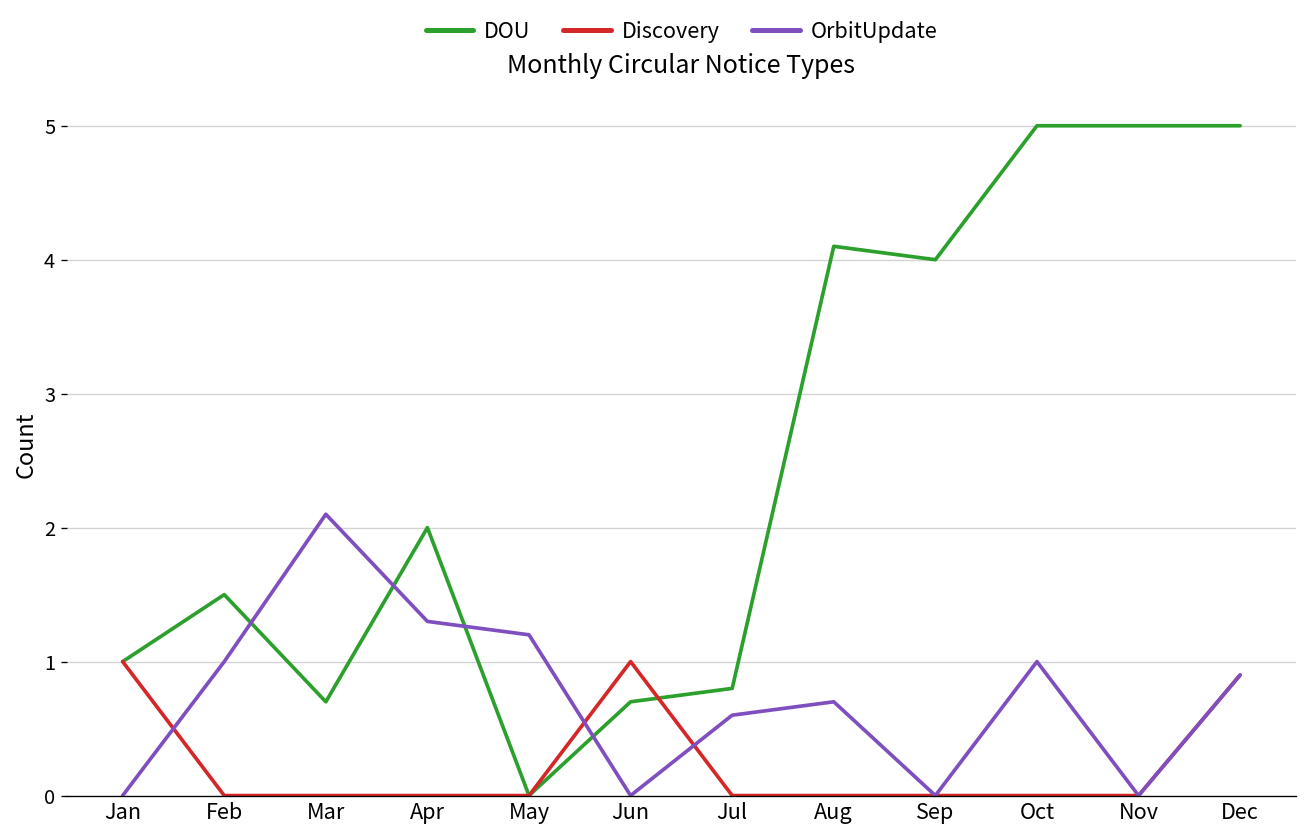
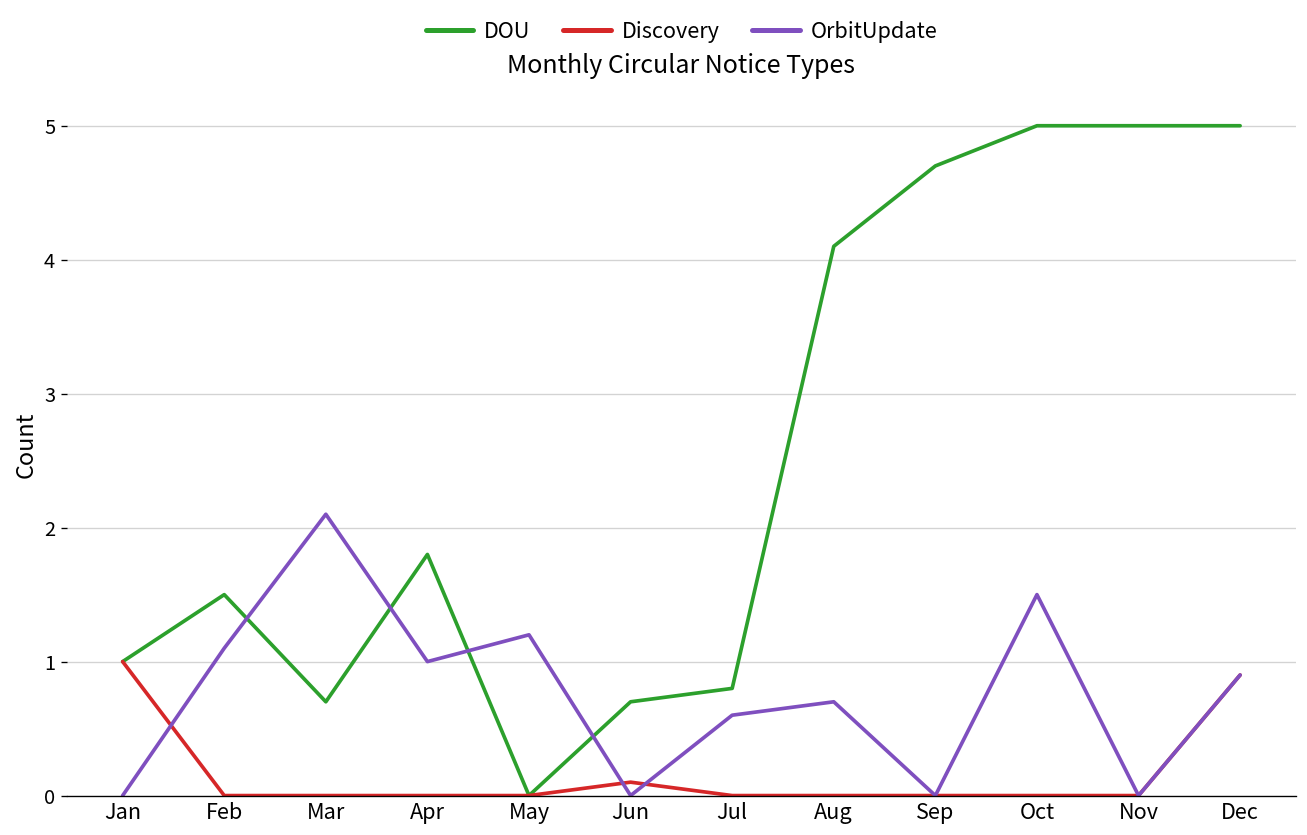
OrbitUpdate, Feb: 1.0 -> 1.1
DOU, Apr: 2.0 -> 1.8
OrbitUpdate, Apr: 1.3 -> 1.0
Discovery, Jun: 1.0 -> 0.1
DOU, Sep: 4.0 -> 4.7
OrbitUpdate, Oct: 1.0 -> 1.5
